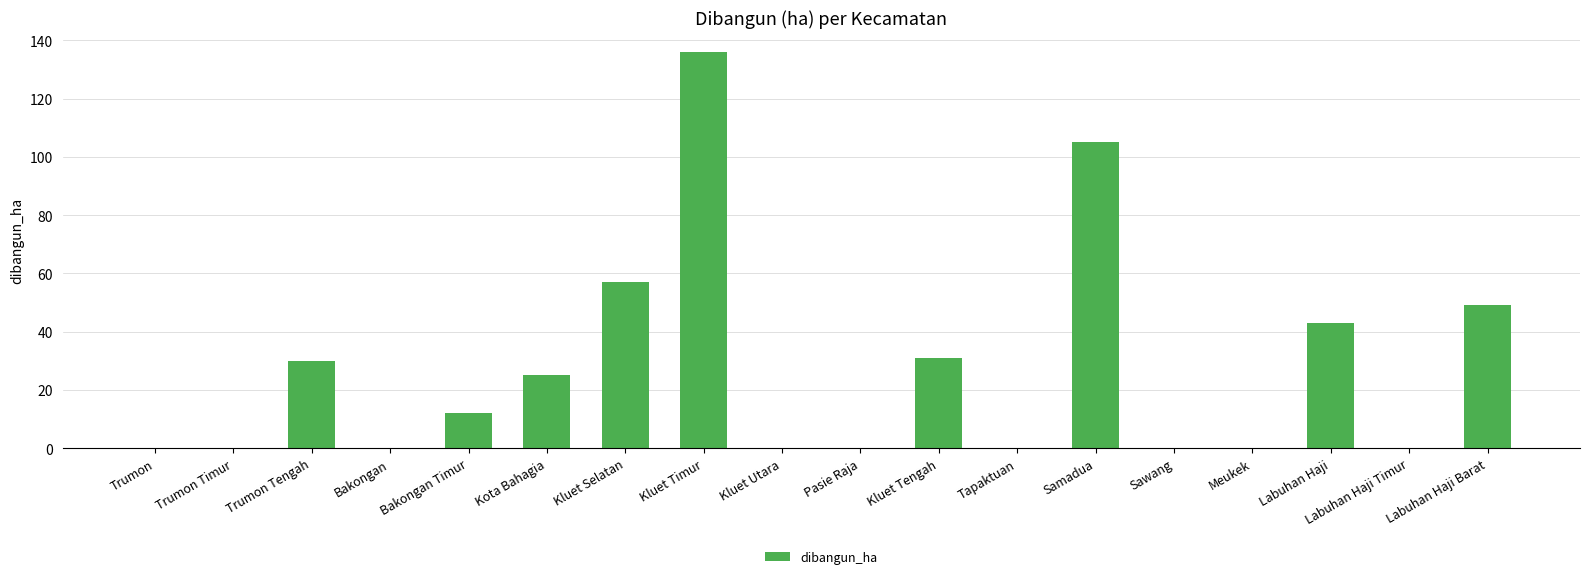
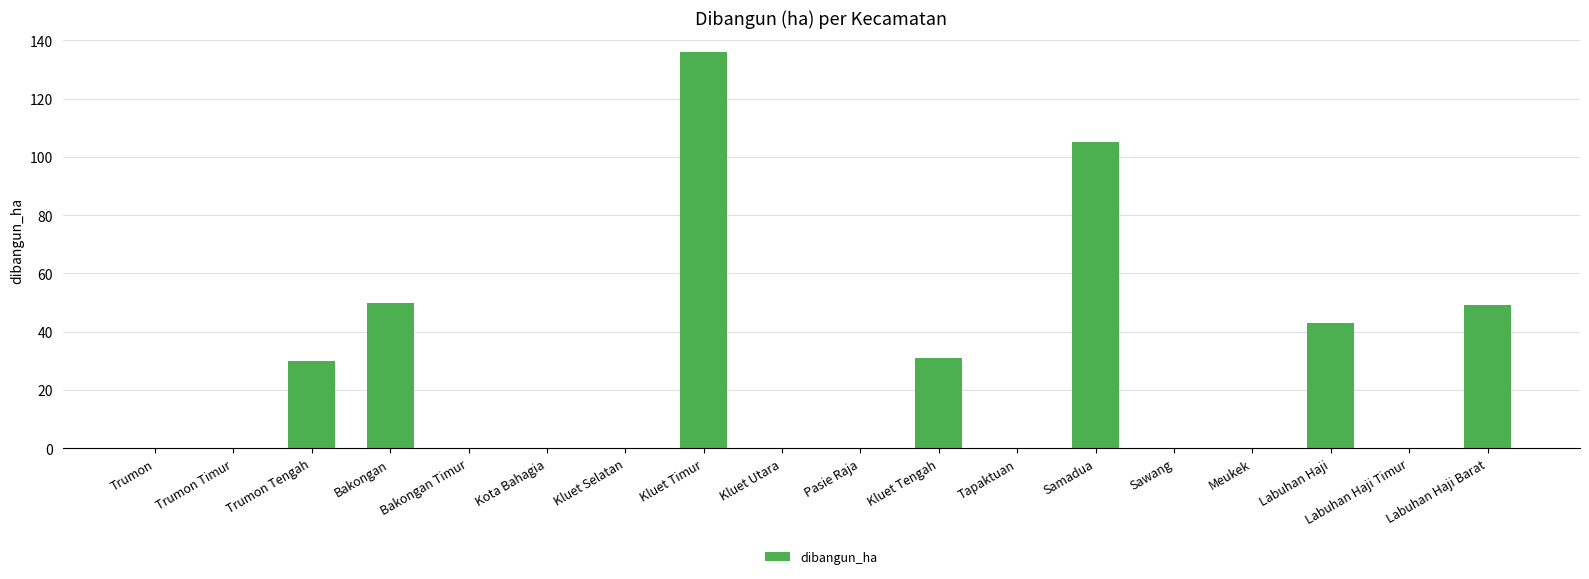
Bakongan: 0 -> 50
Bakongan Timur: 12 -> 0
Kota Bahagia: 25 -> 0
Kluet Selatan: 57 -> 0
